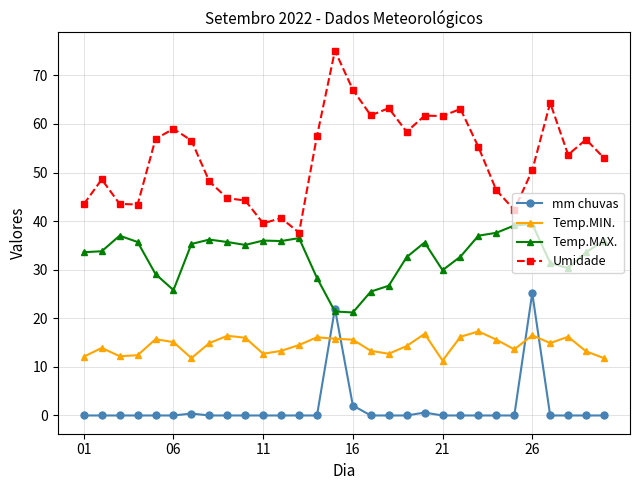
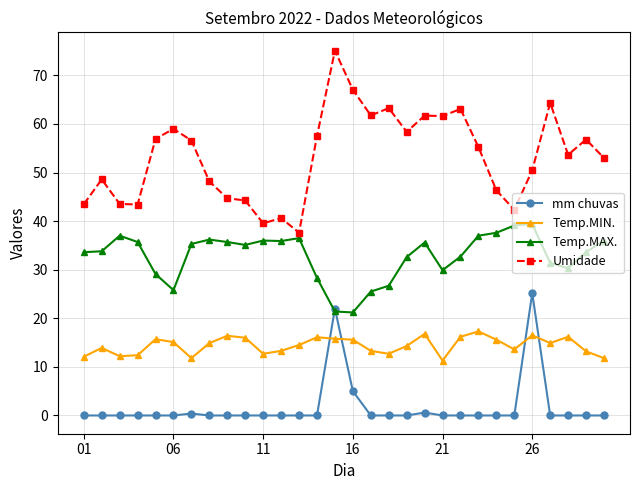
mm chuvas, 16: 2 -> 5
